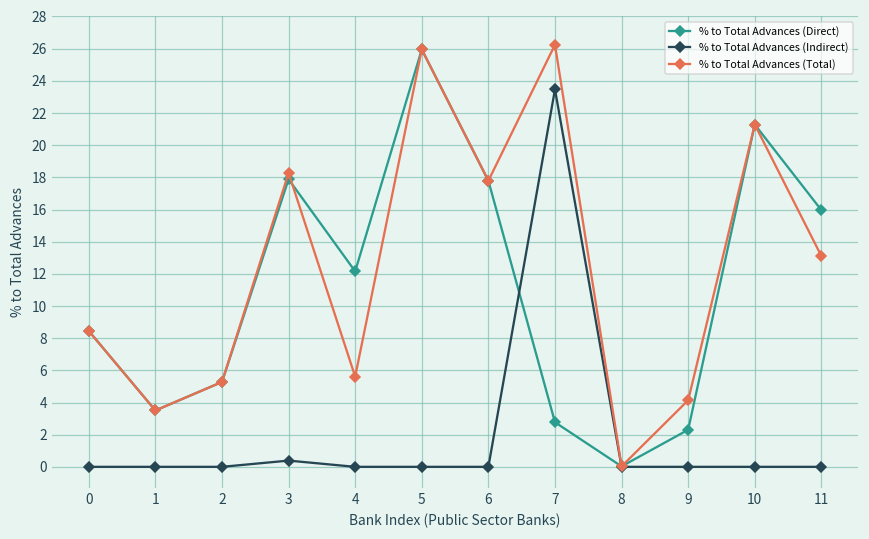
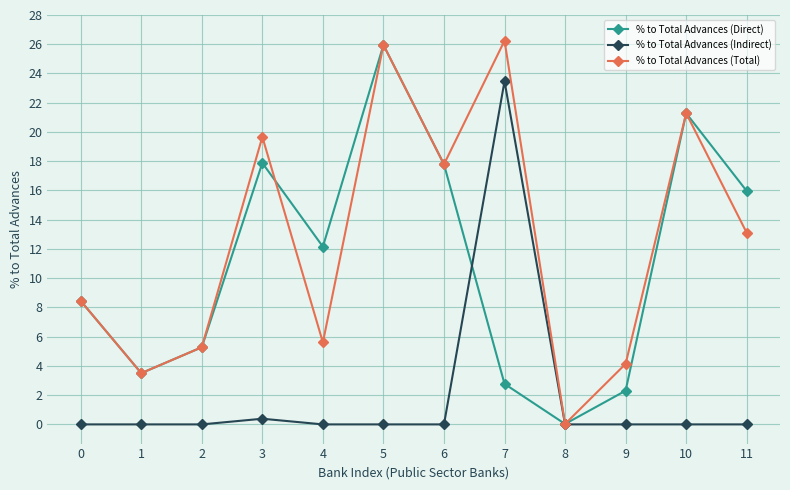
% to Total Advances (Total), 3: 18.3 -> 19.7
